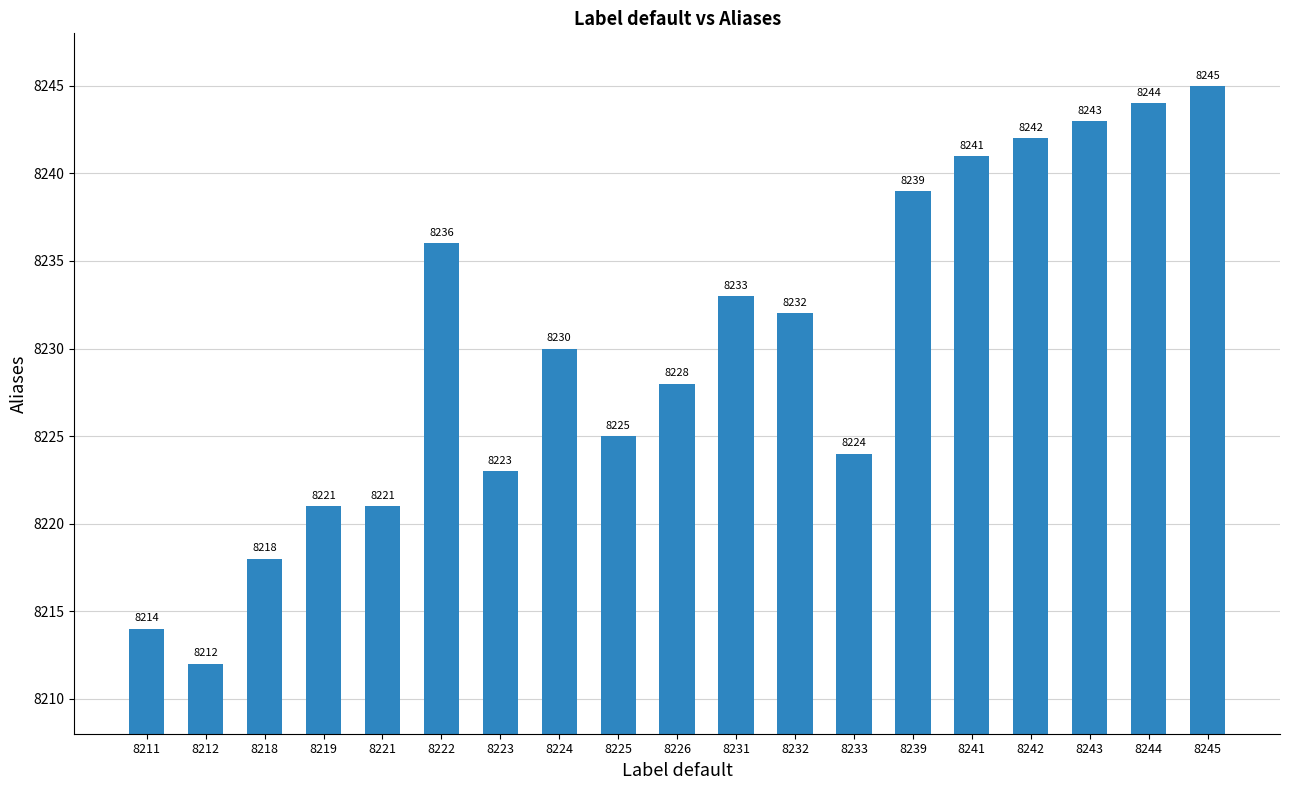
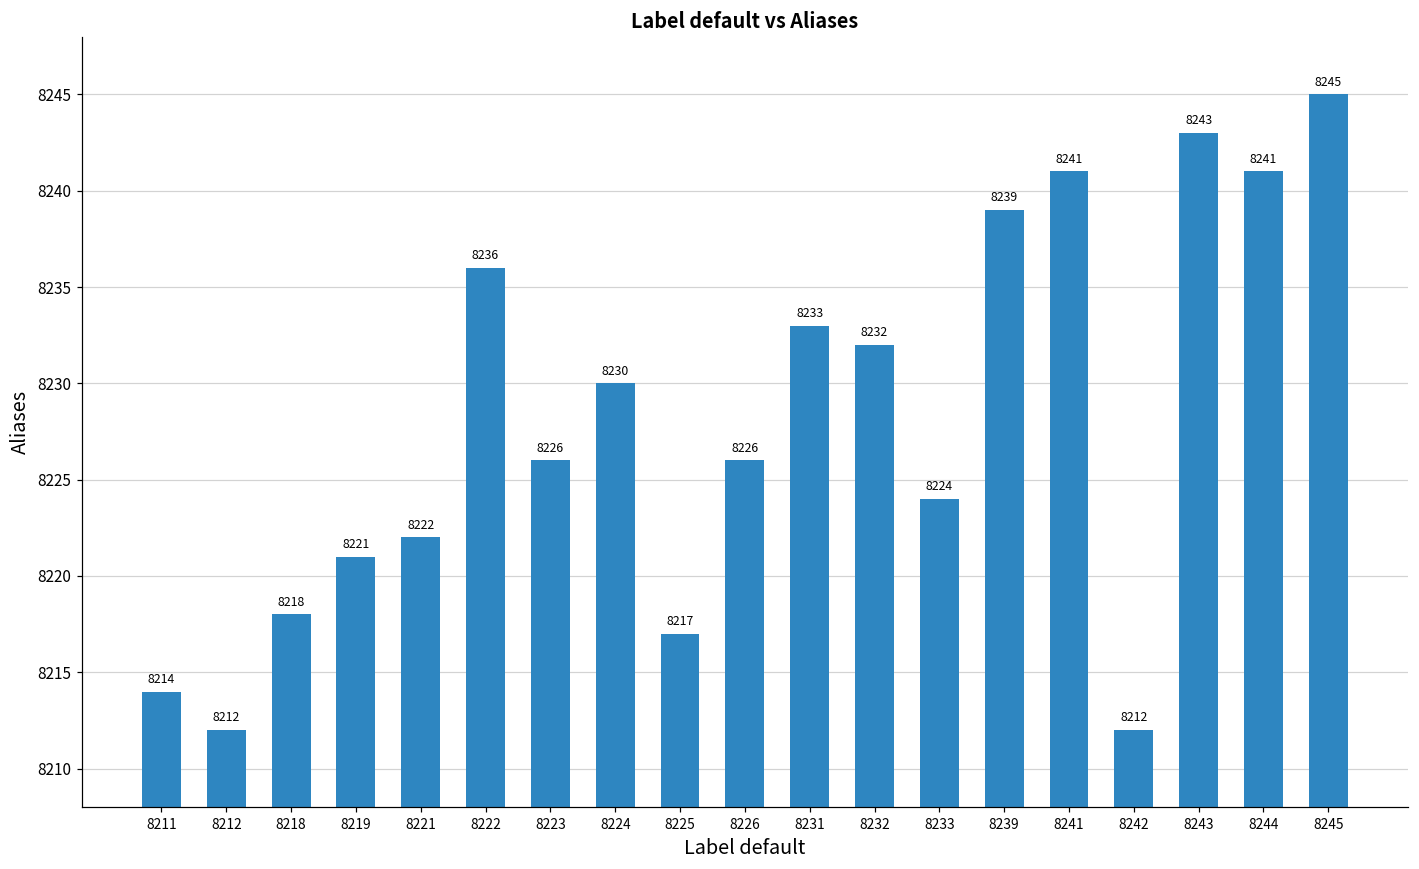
8221: 8221 -> 8222
8223: 8223 -> 8226
8225: 8225 -> 8217
8226: 8228 -> 8226
8242: 8242 -> 8212
8244: 8244 -> 8241
